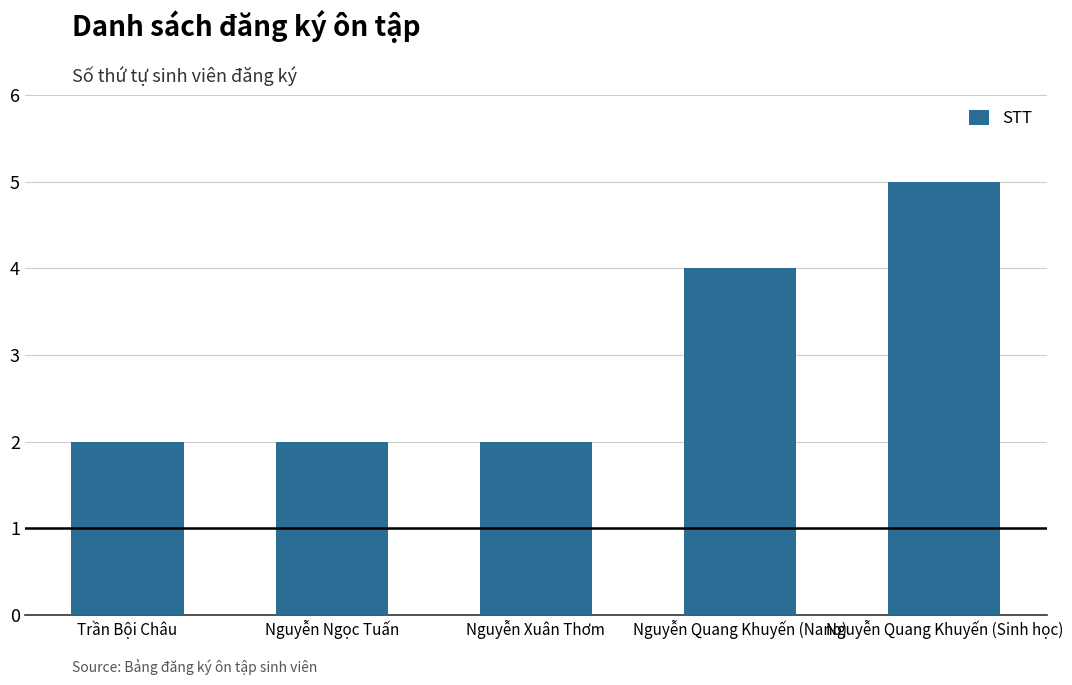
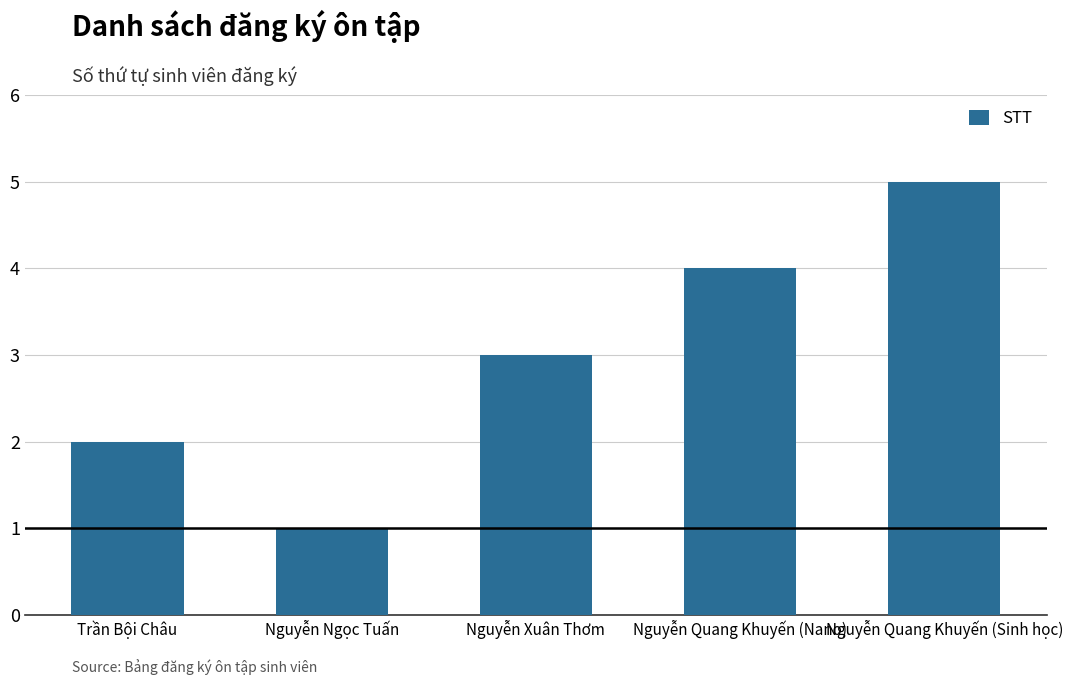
Nguyễn Ngọc Tuấn: 2 -> 1
Nguyễn Xuân Thơm: 2 -> 3
